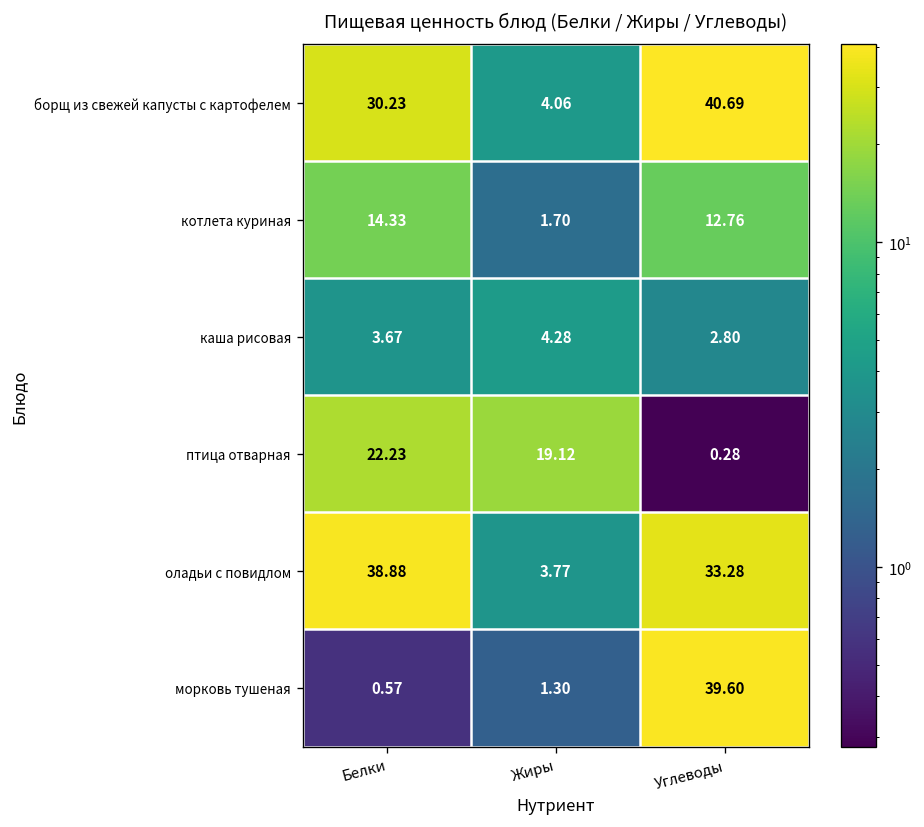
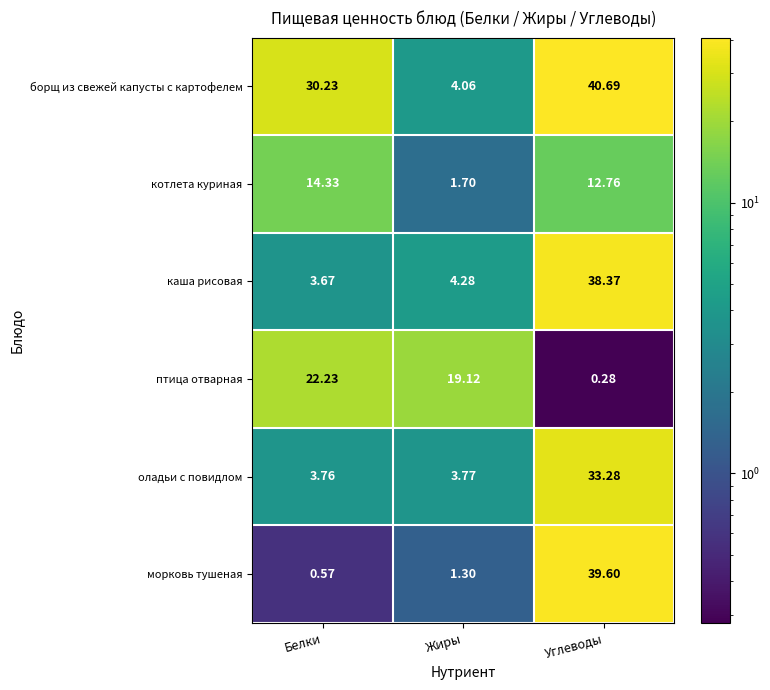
каша рисовая, Углеводы: 2.80 -> 38.37
оладьи с повидлом, Белки: 38.88 -> 3.76
